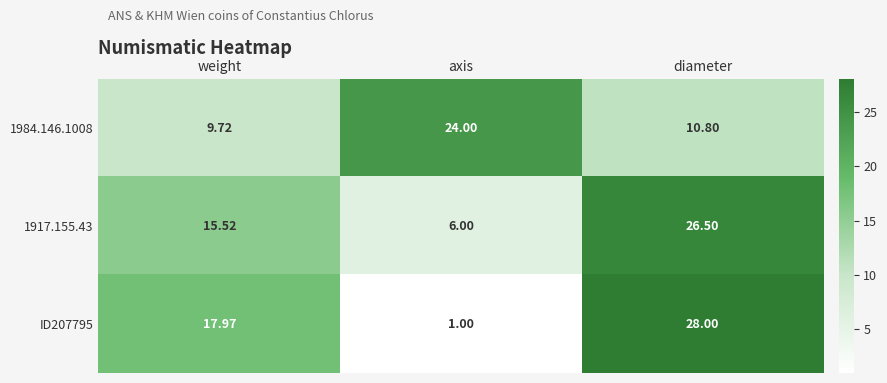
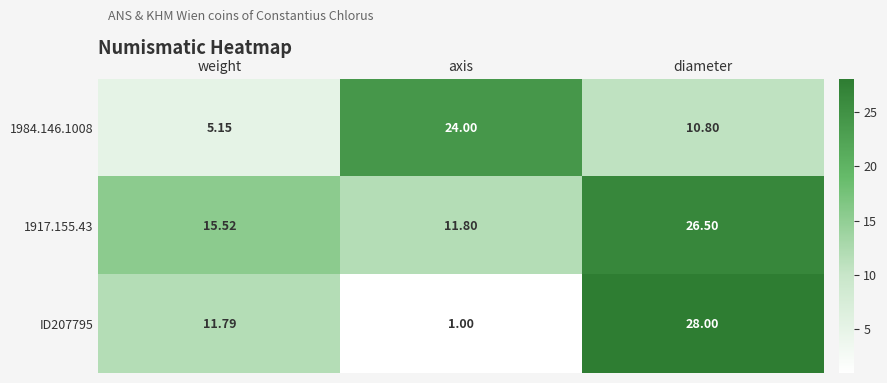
1984.146.1008, weight: 9.72 -> 5.15
1917.155.43, axis: 6.00 -> 11.80
ID207795, weight: 17.97 -> 11.79
